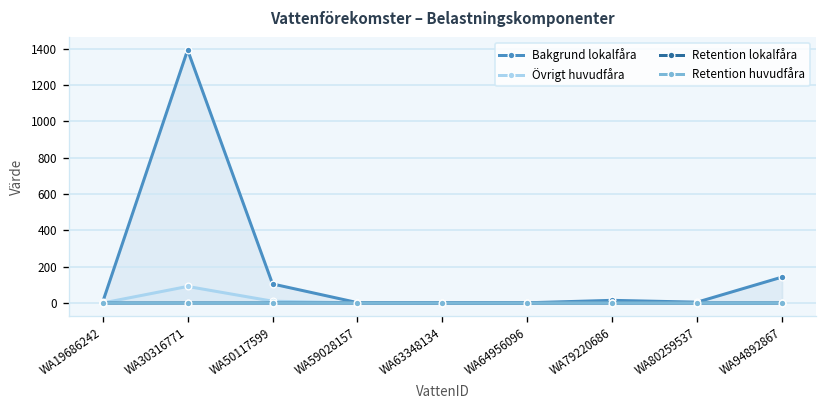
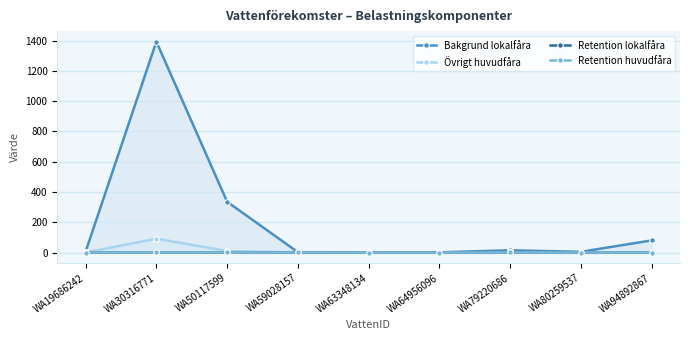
Bakgrund lokalfåra, WA50117599: 100 -> 340
Bakgrund lokalfåra, WA94892867: 140 -> 80
